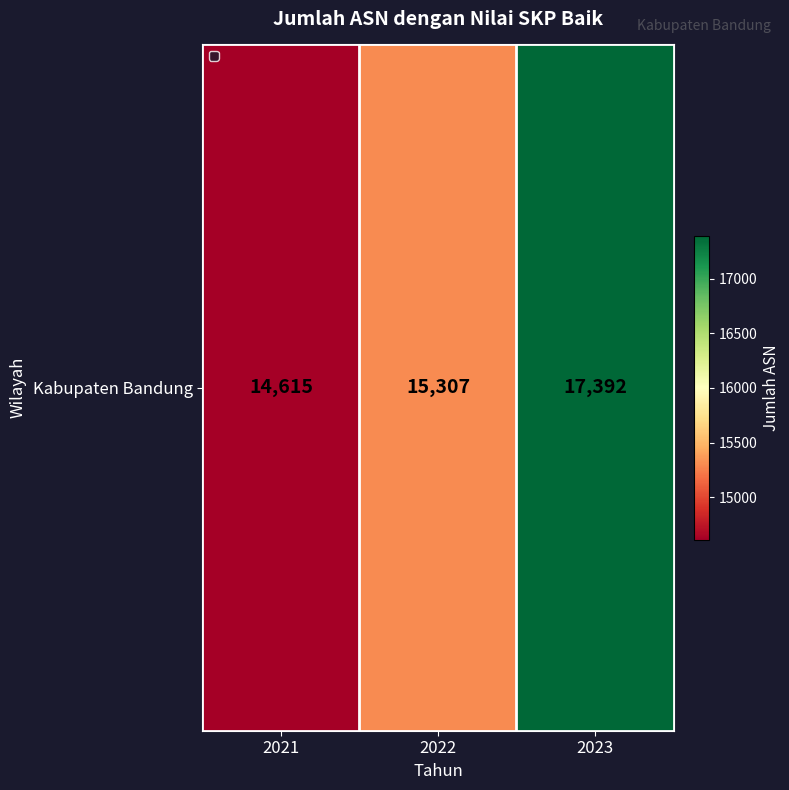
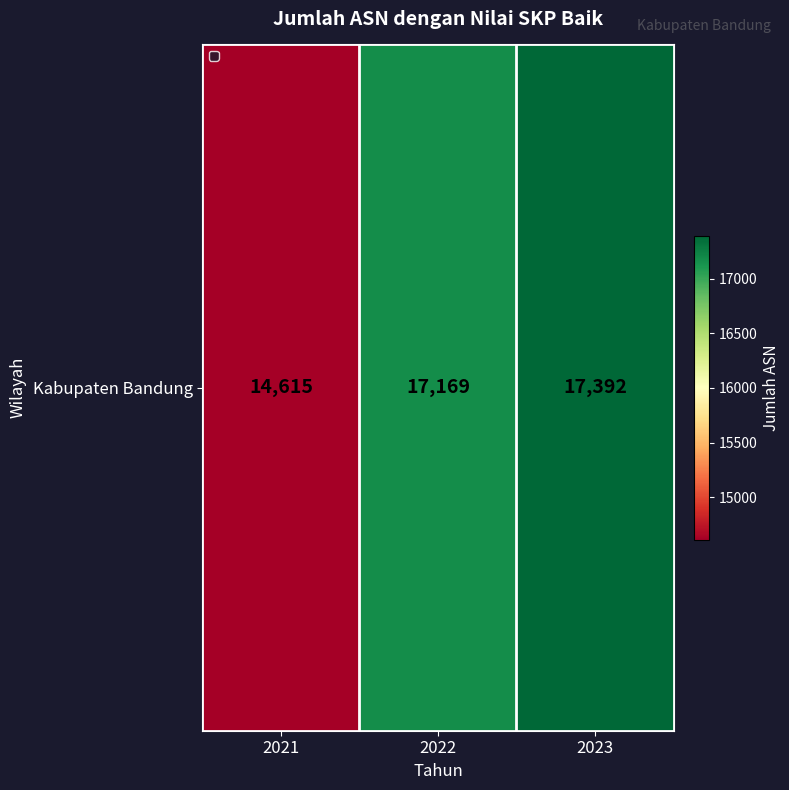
Kabupaten Bandung, 2022: 15,307 -> 17,169
